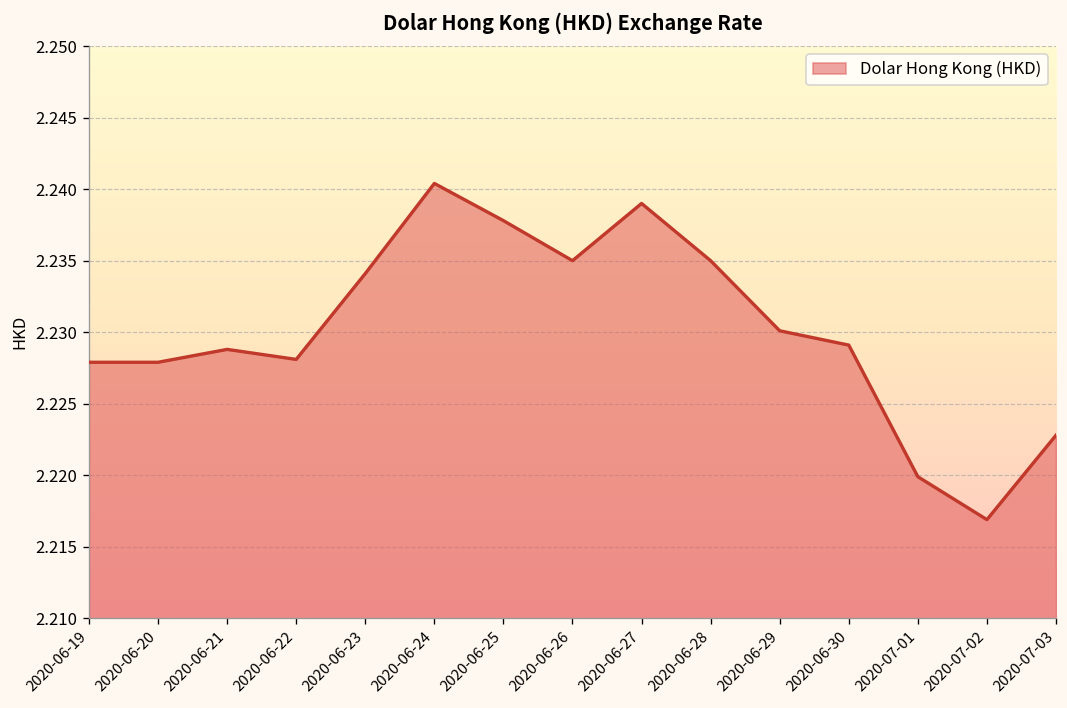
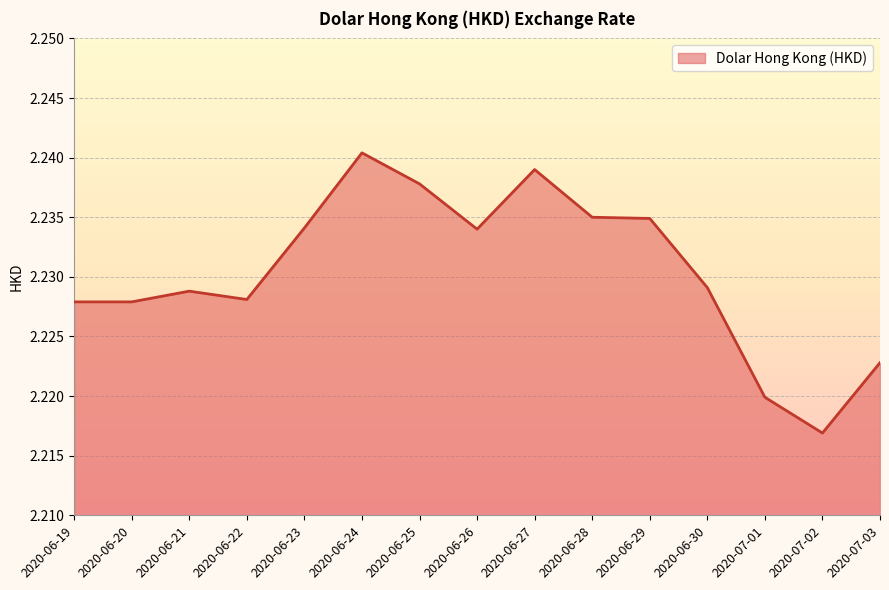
2020-06-26: 2.235 -> 2.234
2020-06-29: 2.2301 -> 2.2349
